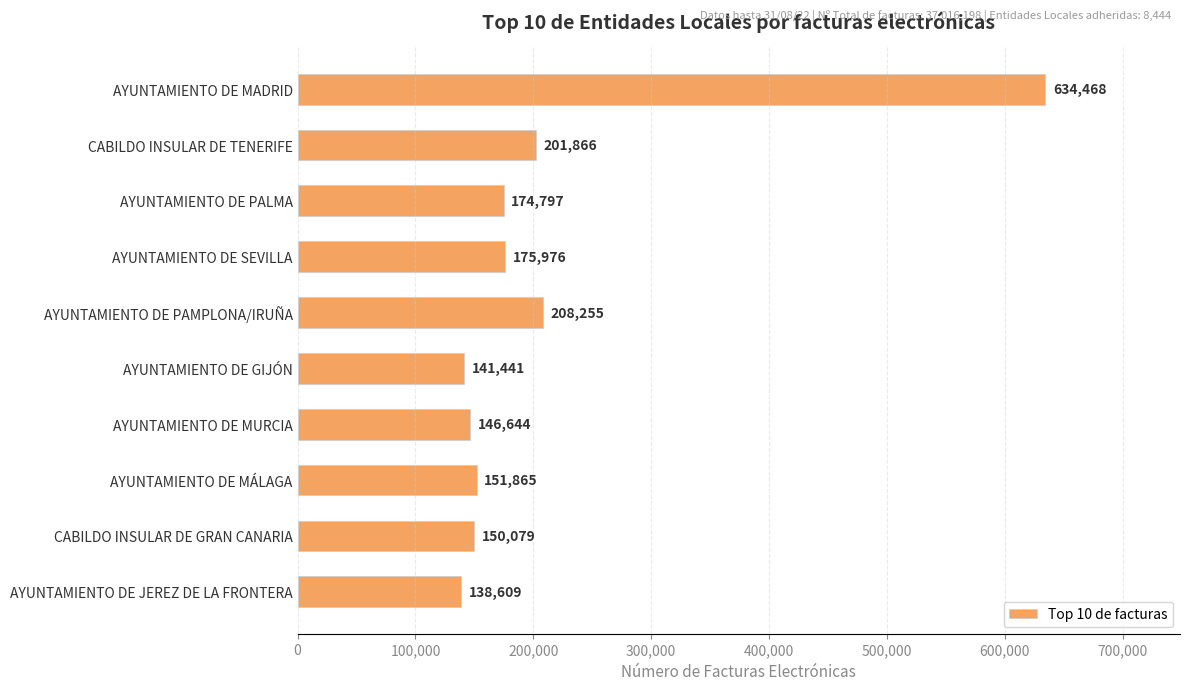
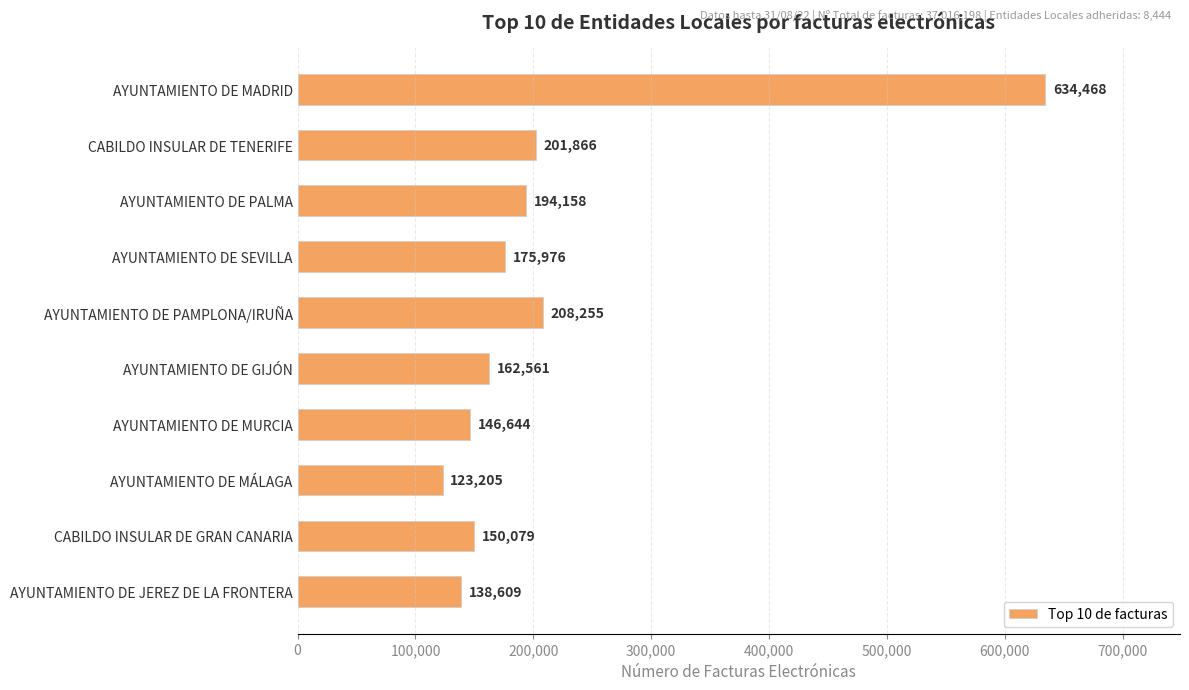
AYUNTAMIENTO DE PALMA: 174,797 -> 194,158
AYUNTAMIENTO DE GIJÓN: 141,441 -> 162,561
AYUNTAMIENTO DE MÁLAGA: 151,865 -> 123,205
